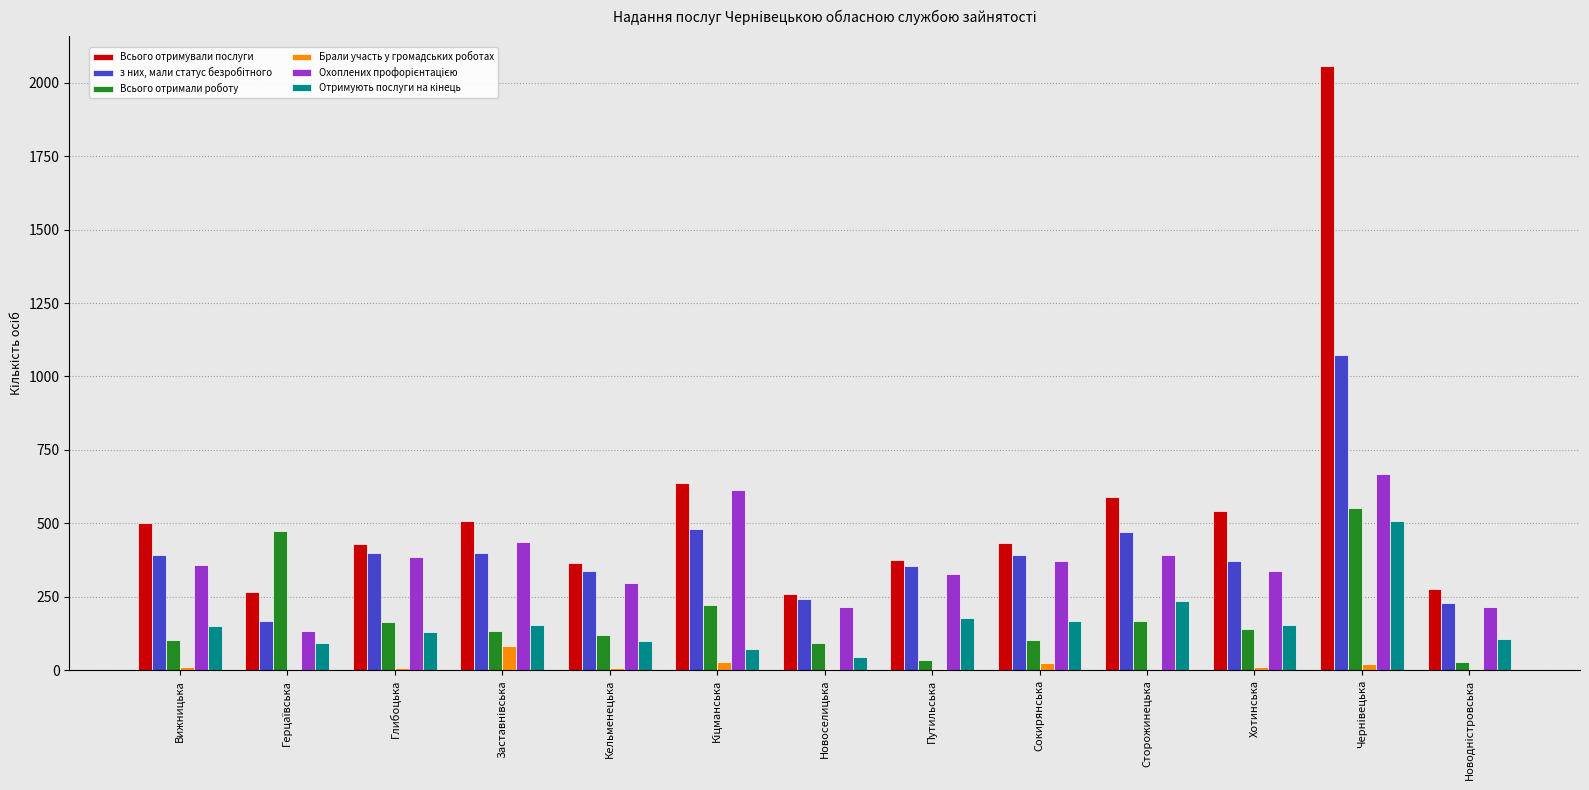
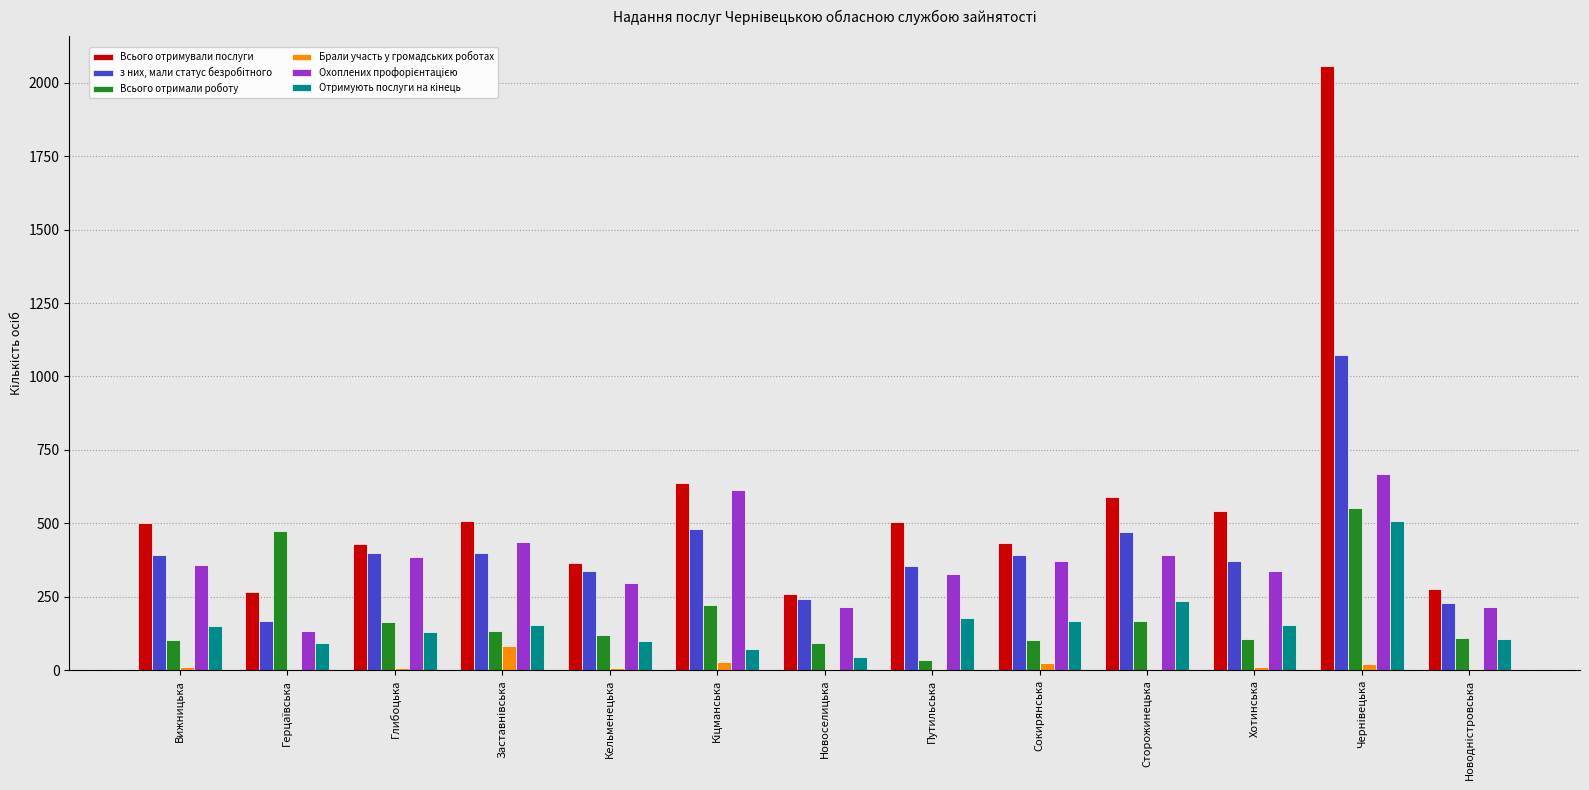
Всього отримували послуги, Путильська: 380 -> 500
Всього отримали роботу, Хотинська: 140 -> 110
Всього отримали роботу, Новодністровська: 30 -> 110
